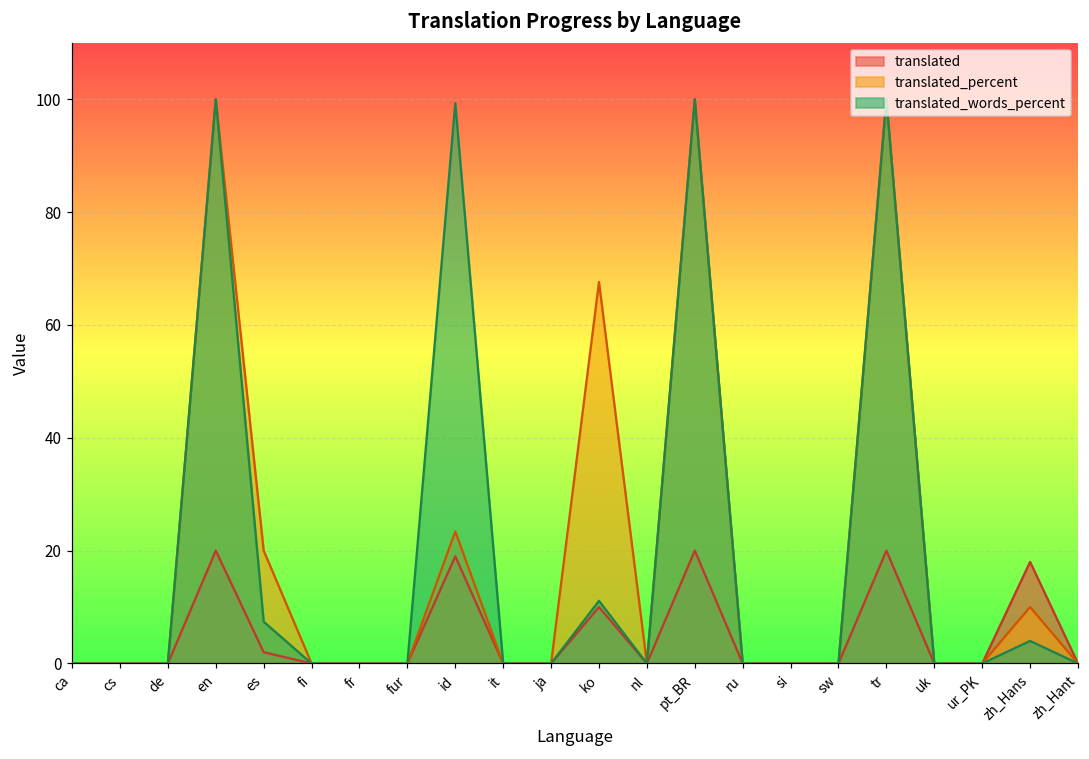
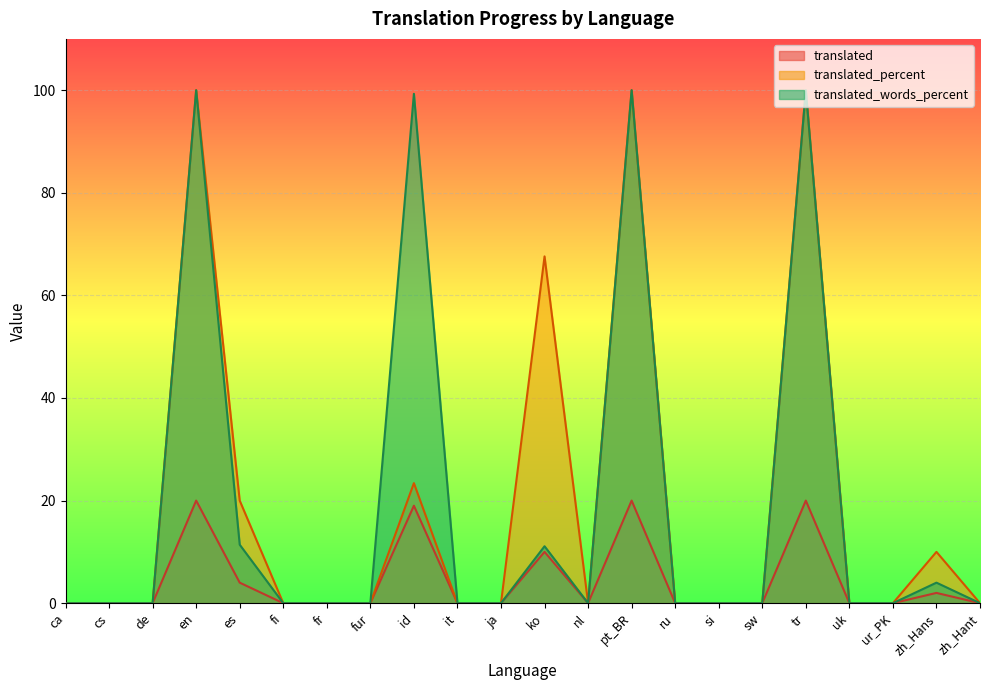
translated, es: 2 -> 4
translated_words_percent, es: 7 -> 11
translated, zh_Hans: 18 -> 2
